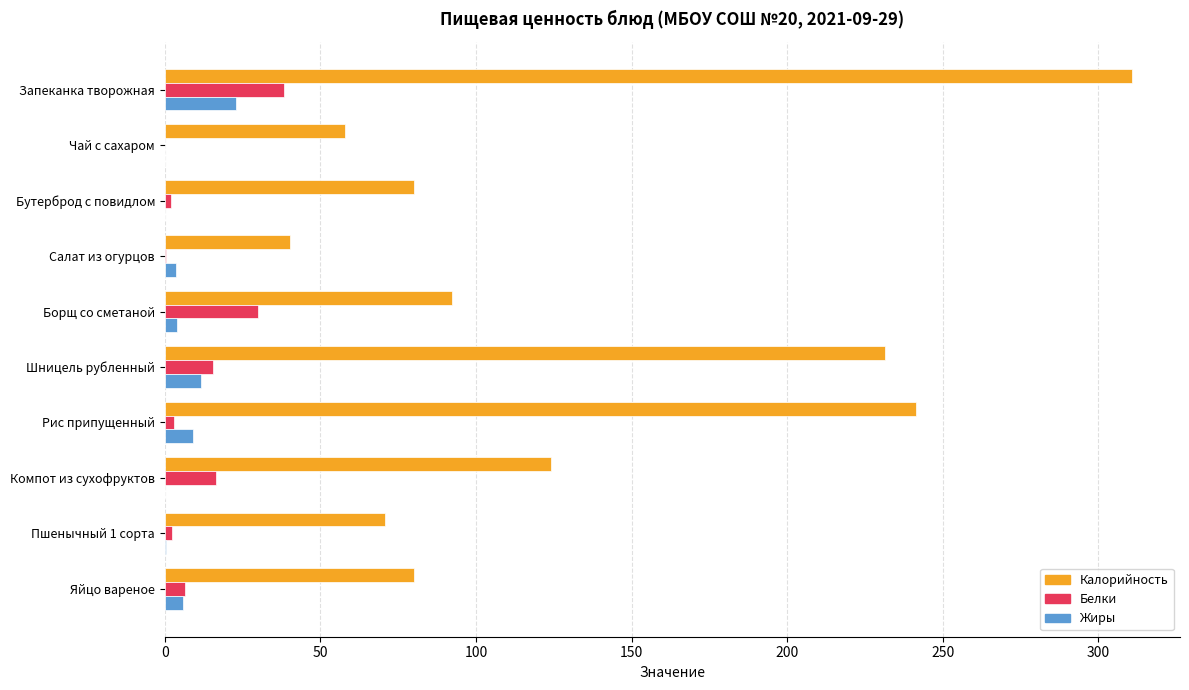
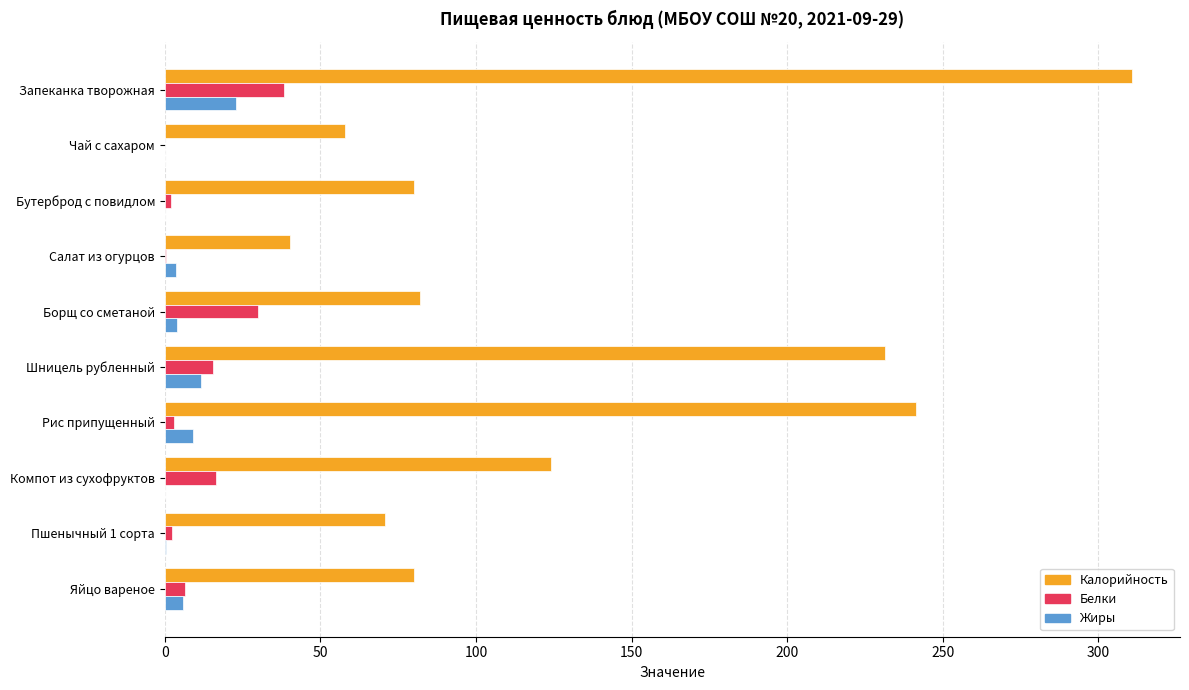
Калорийность, Борщ со сметаной: 92 -> 82
